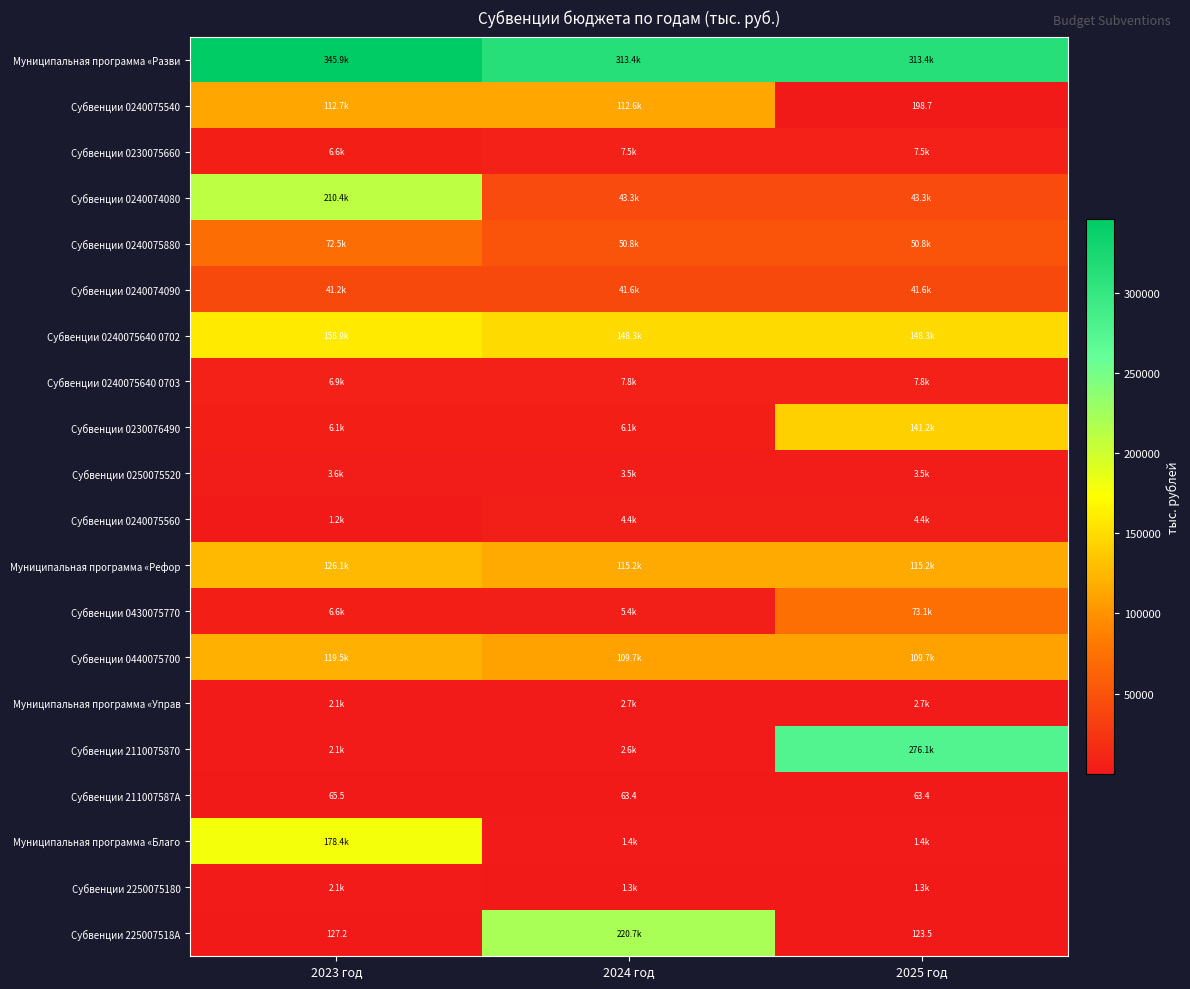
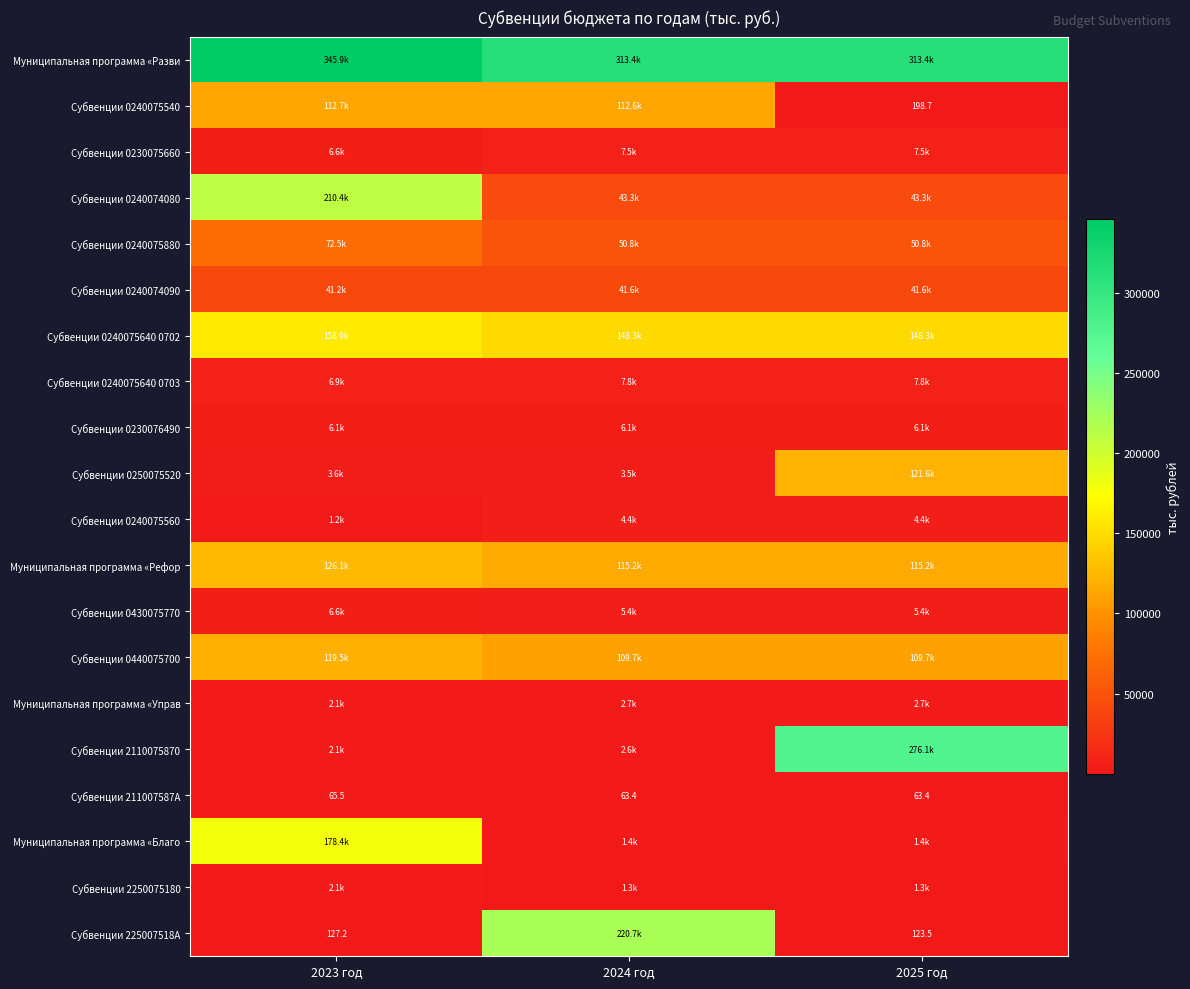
Субвенции 0230076490, 2025 год: 141.2k -> 6.1k
Субвенции 0250075520, 2025 год: 3.5k -> 121.6k
Субвенции 0430075770, 2025 год: 73.1k -> 5.4k
